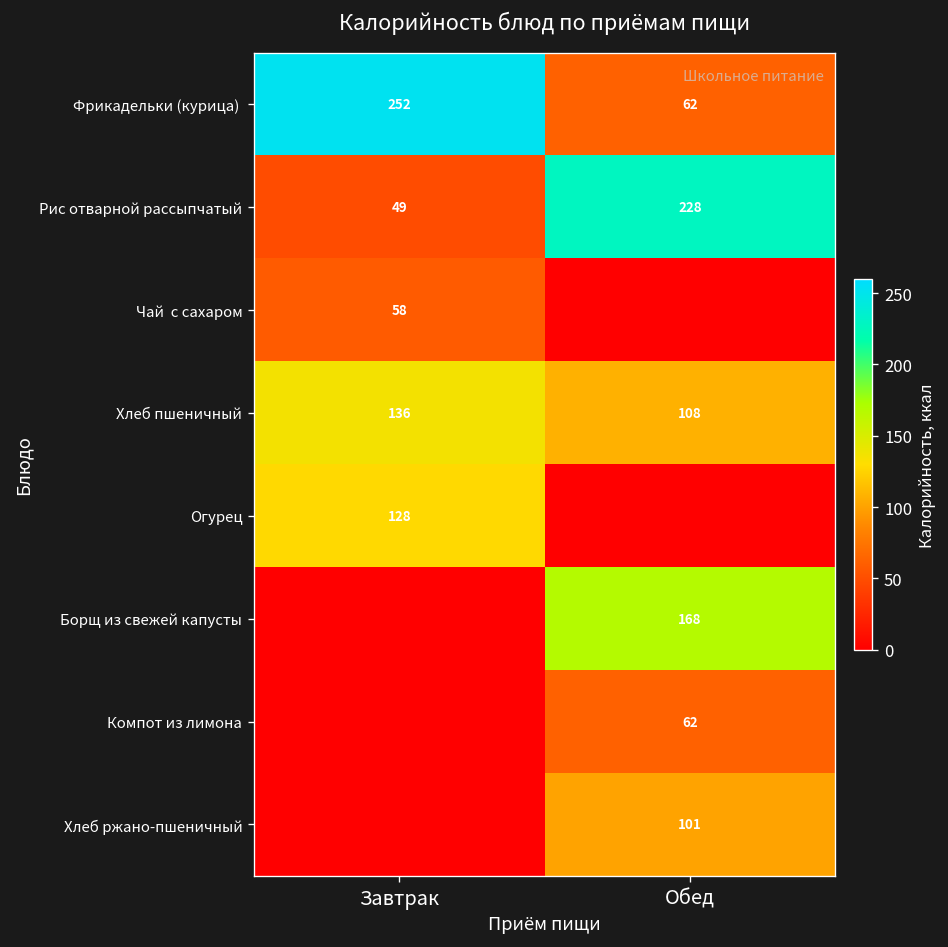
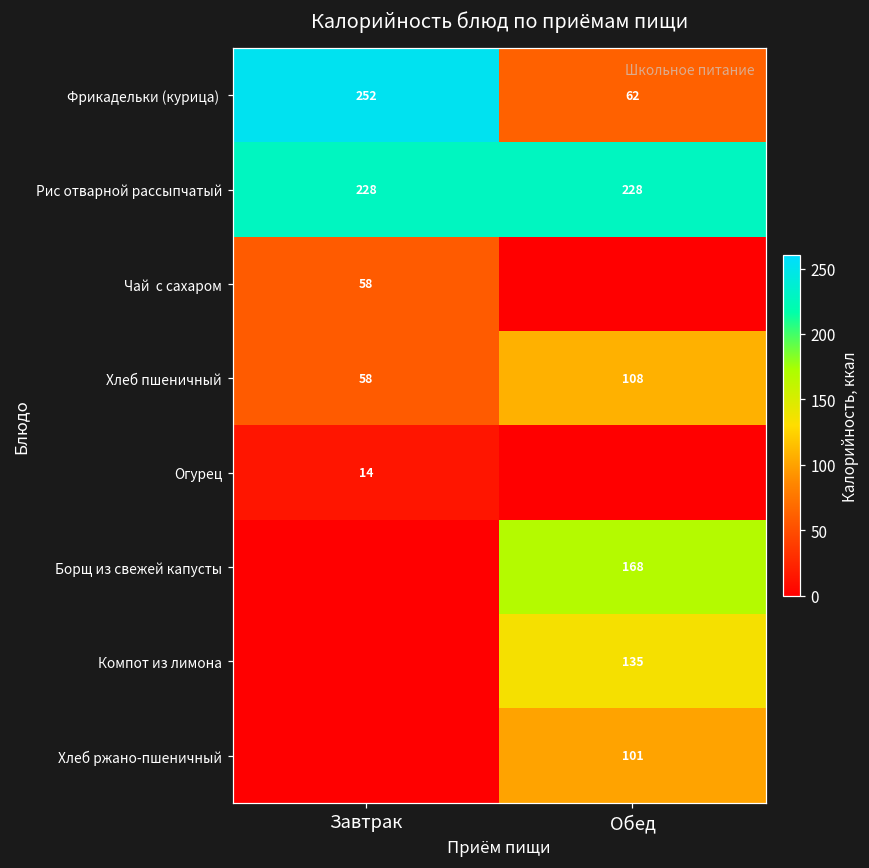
Рис отварной рассыпчатый, Завтрак: 49 -> 228
Хлеб пшеничный, Завтрак: 136 -> 58
Огурец, Завтрак: 128 -> 14
Компот из лимона, Обед: 62 -> 135
